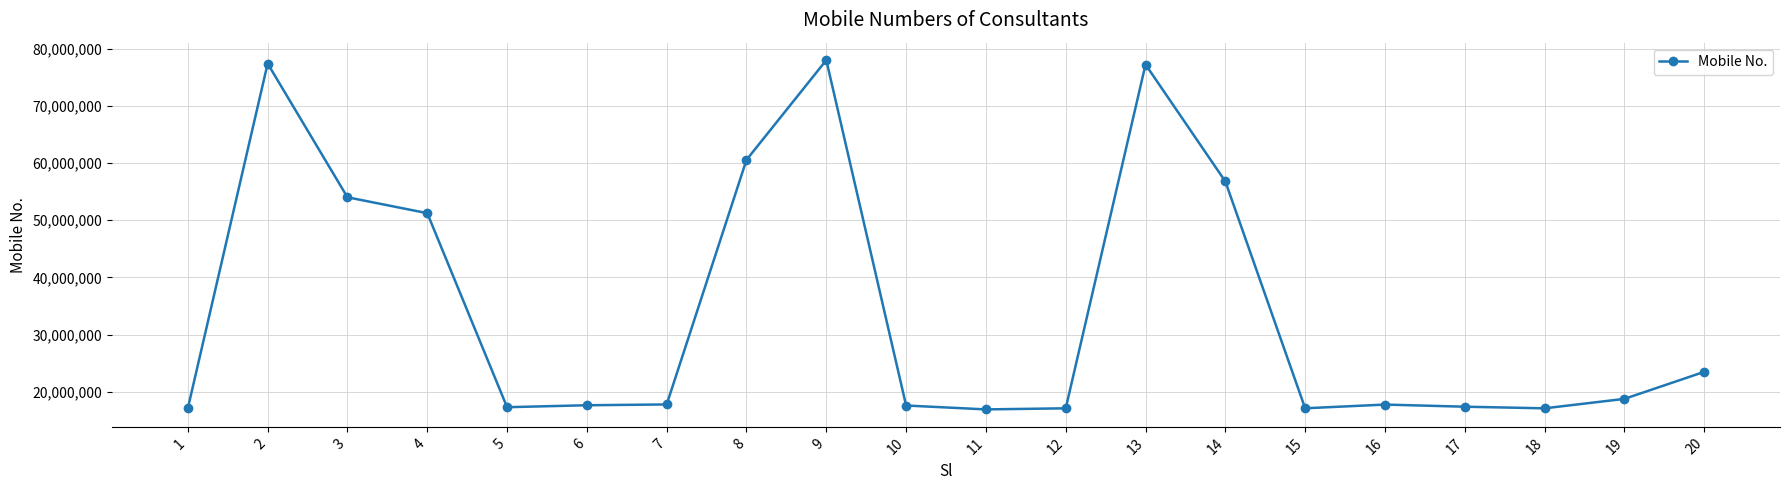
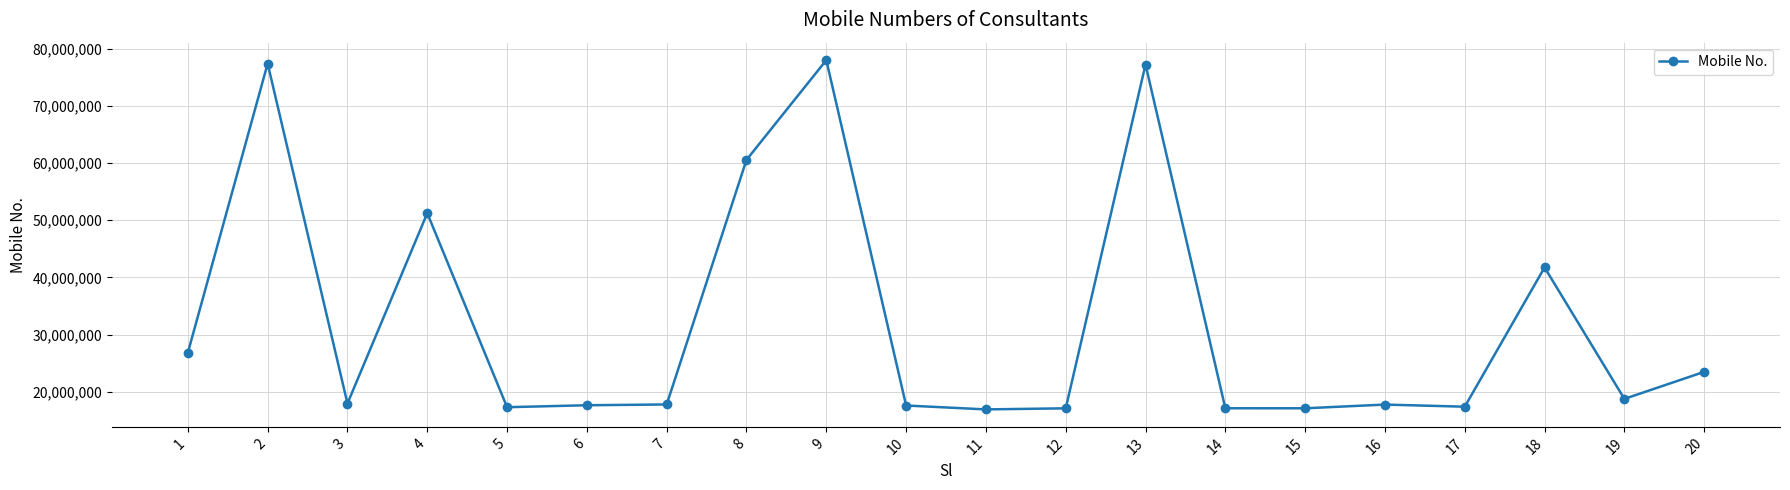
1: 17,000,000 -> 27,000,000
3: 54,000,000 -> 18,000,000
14: 57,000,000 -> 17,000,000
18: 17,000,000 -> 42,000,000
